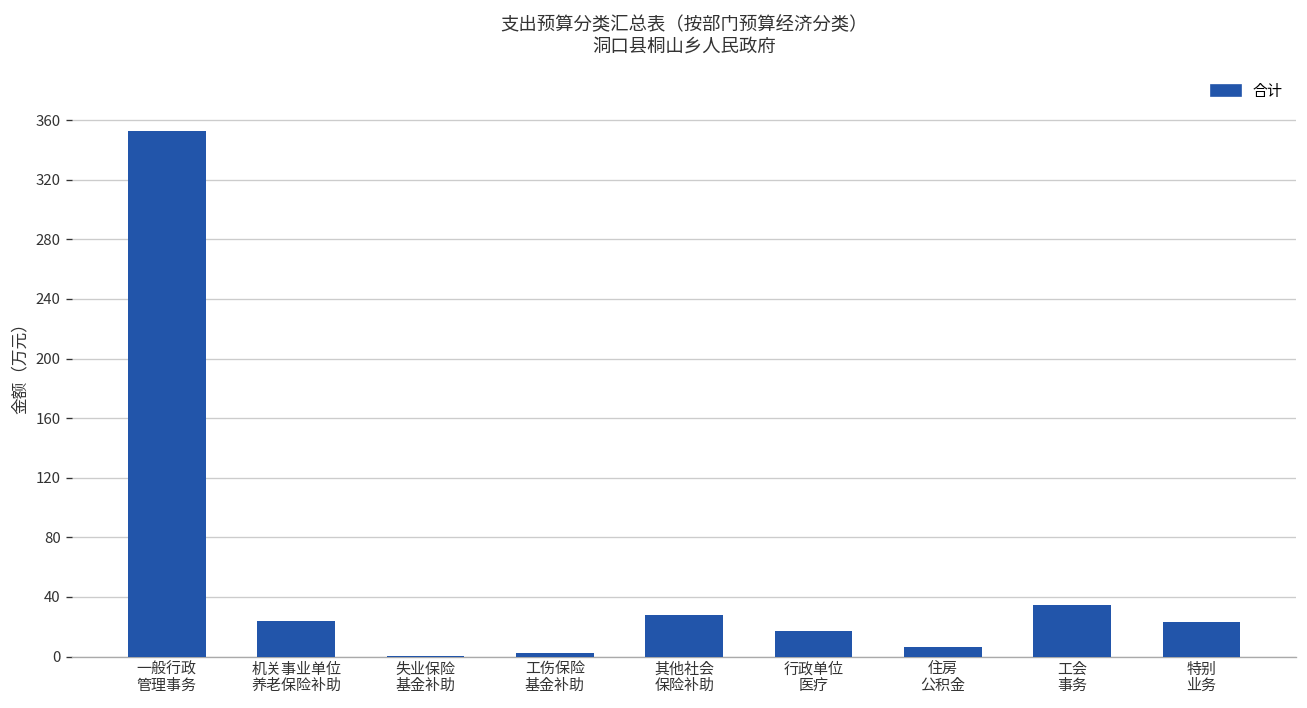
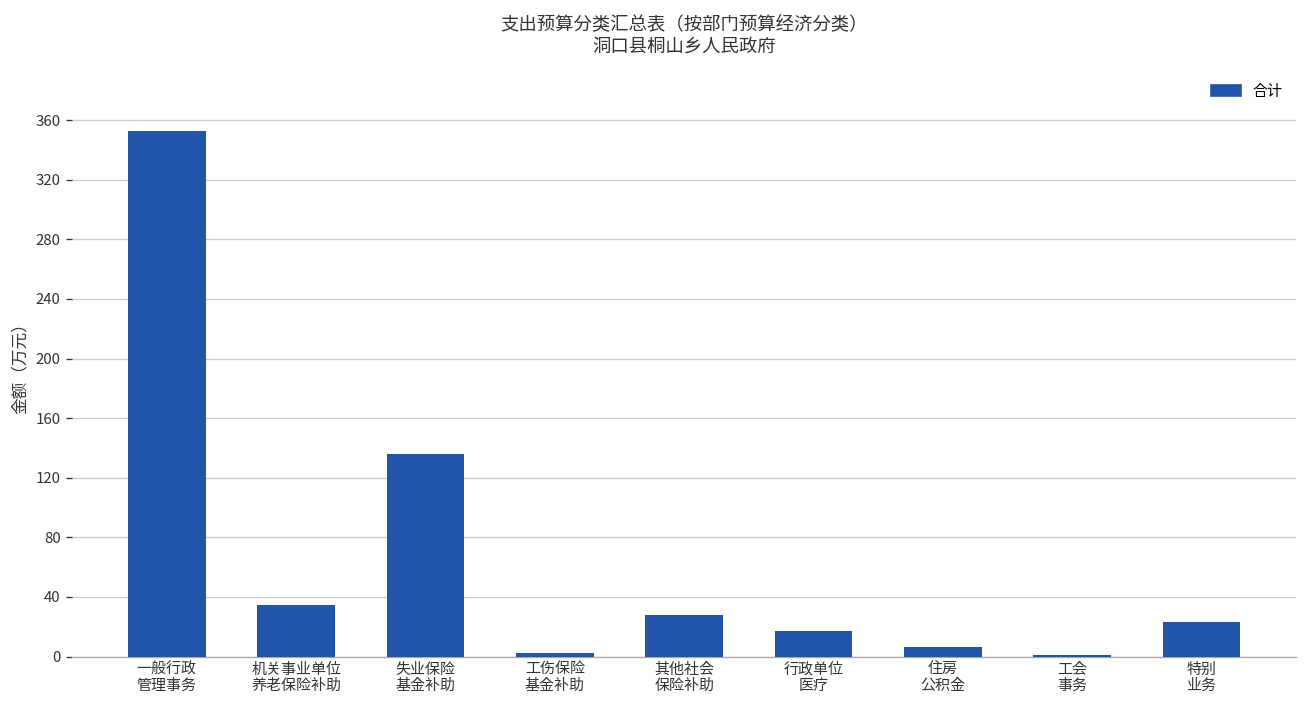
机关事业单位 养老保险补助: 24 -> 35
失业保险 基金补助: 1 -> 136
工会 事务: 35 -> 1
